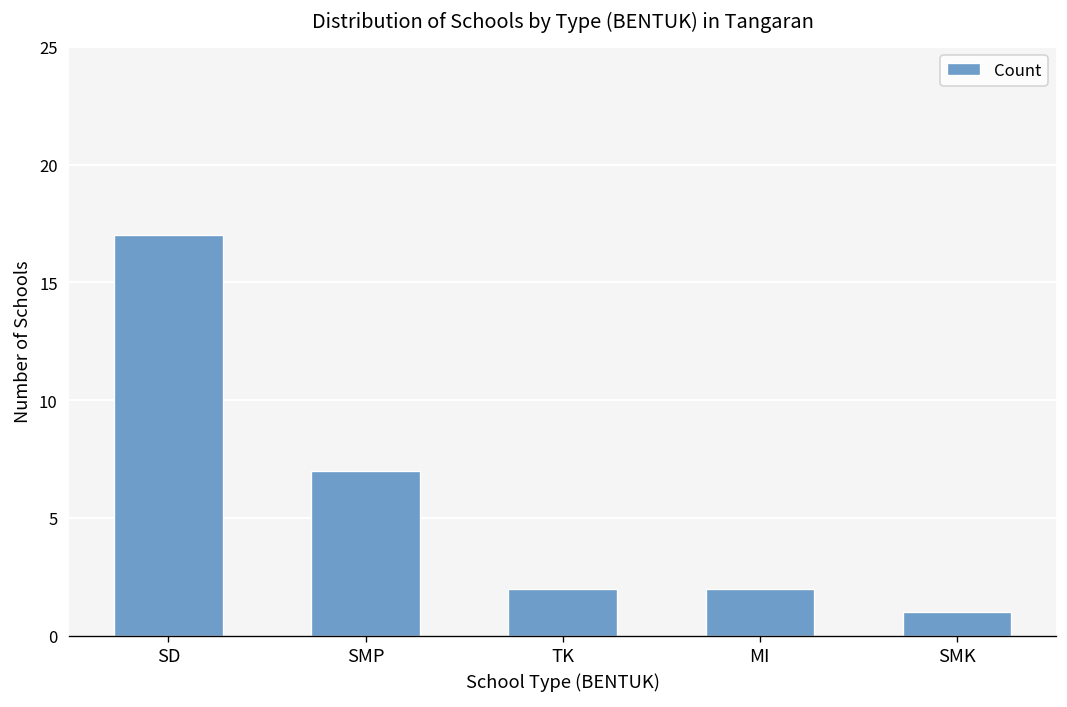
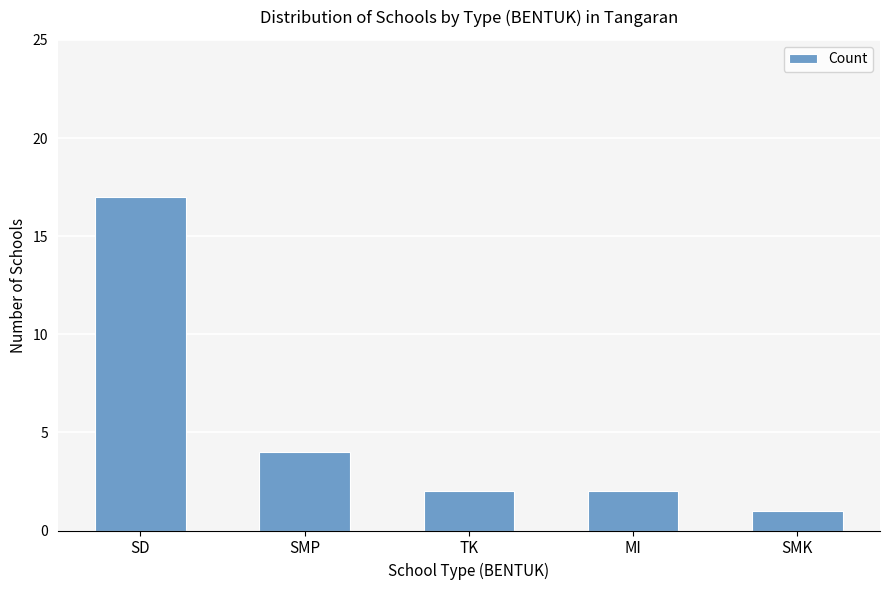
SMP: 7 -> 4
